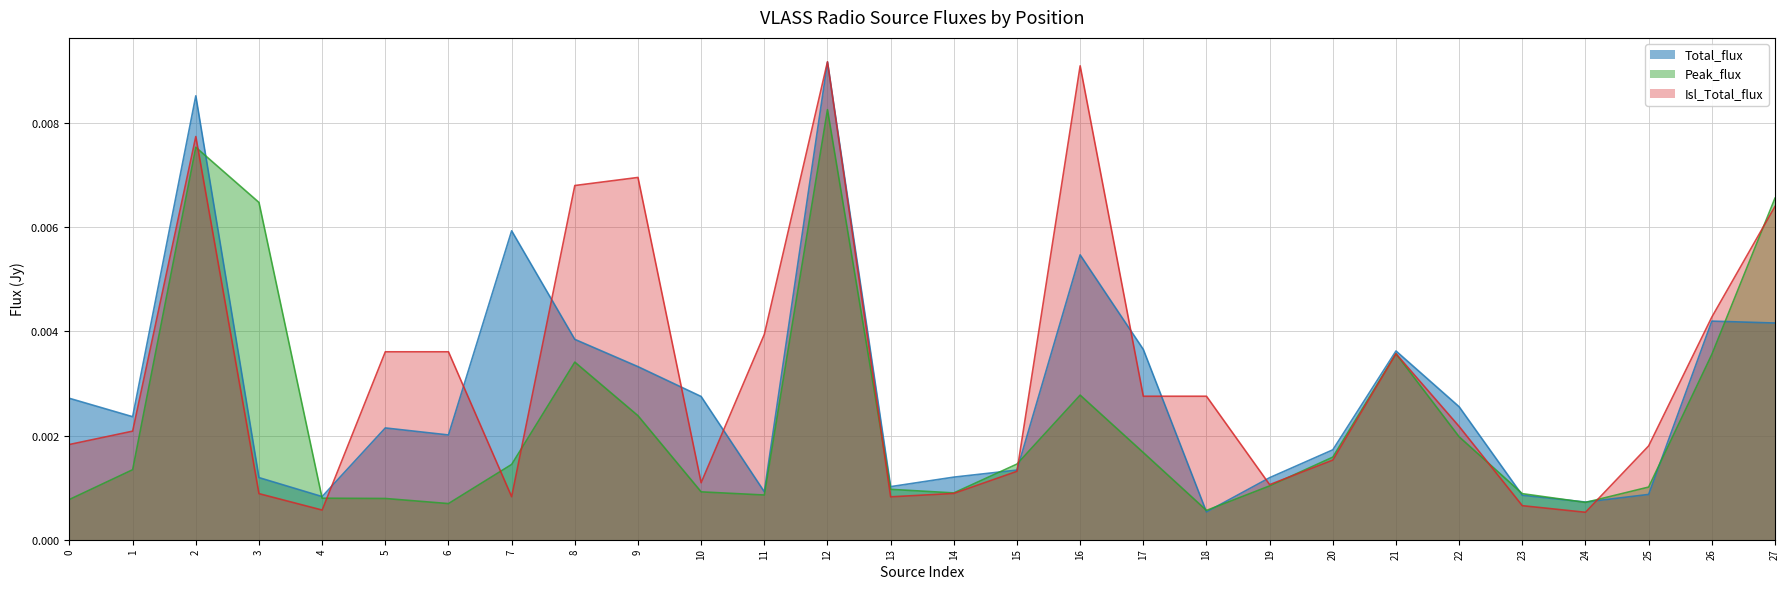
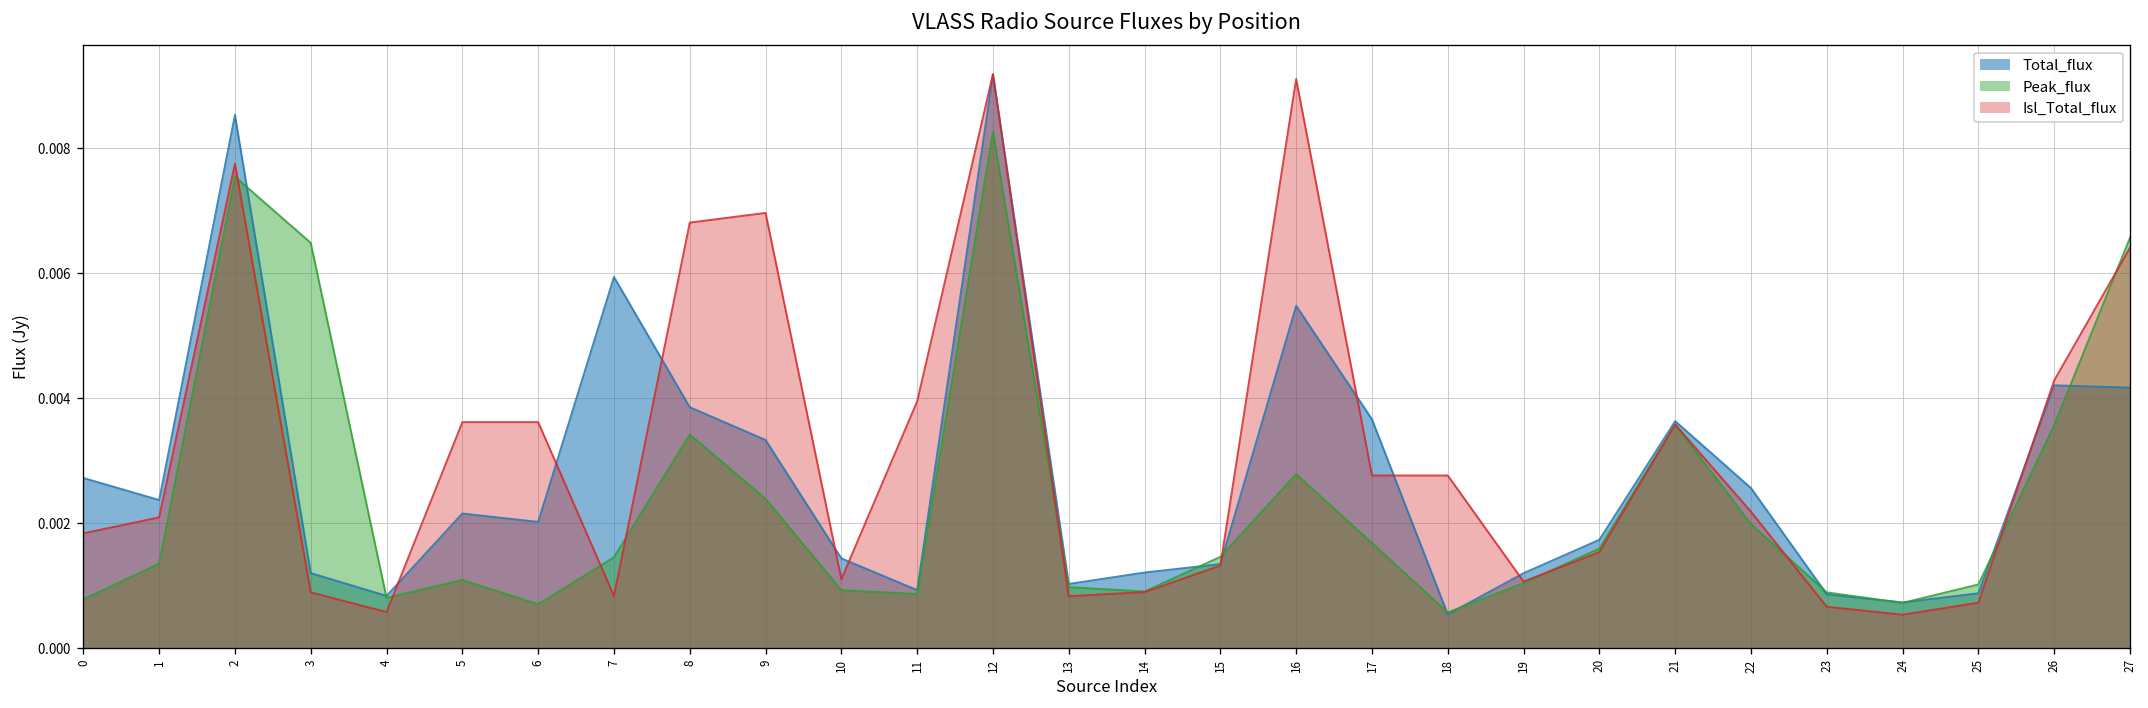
Peak_flux, 5: 0.0008 -> 0.0011
Total_flux, 10: 0.0027 -> 0.0014
Isl_Total_flux, 25: 0.0018 -> 0.0007
